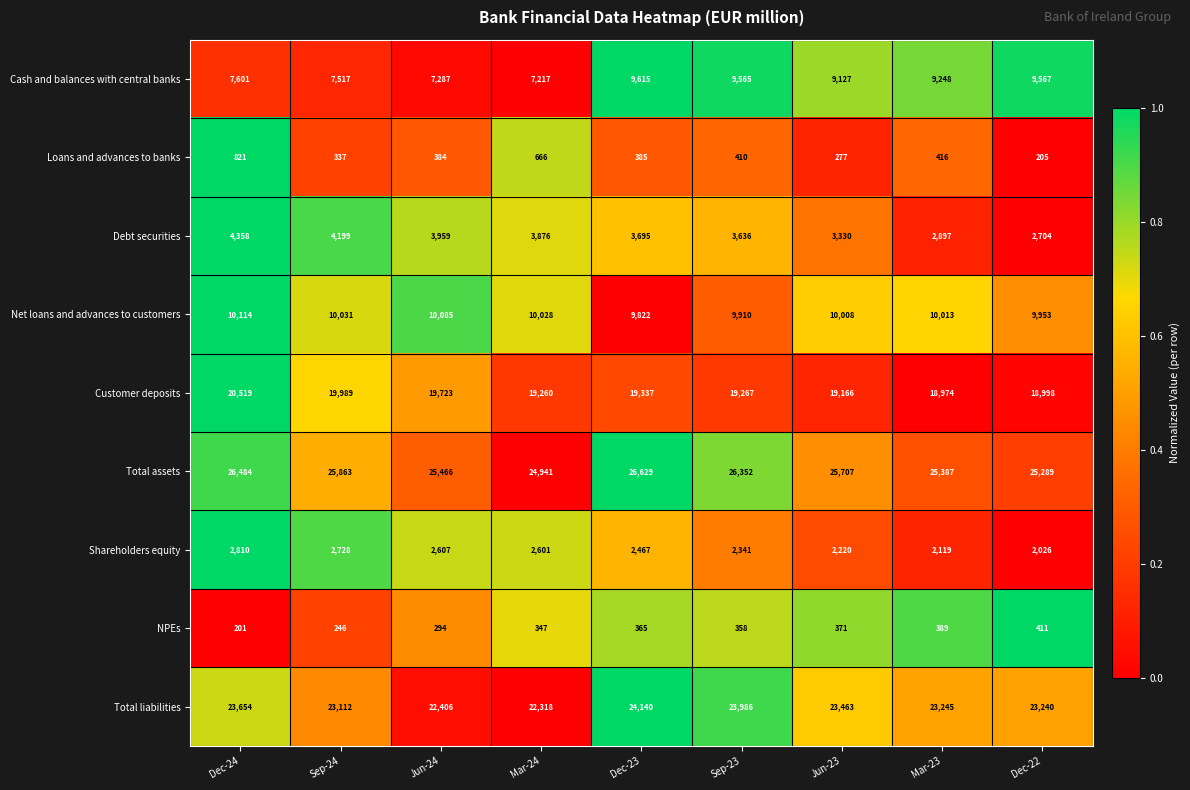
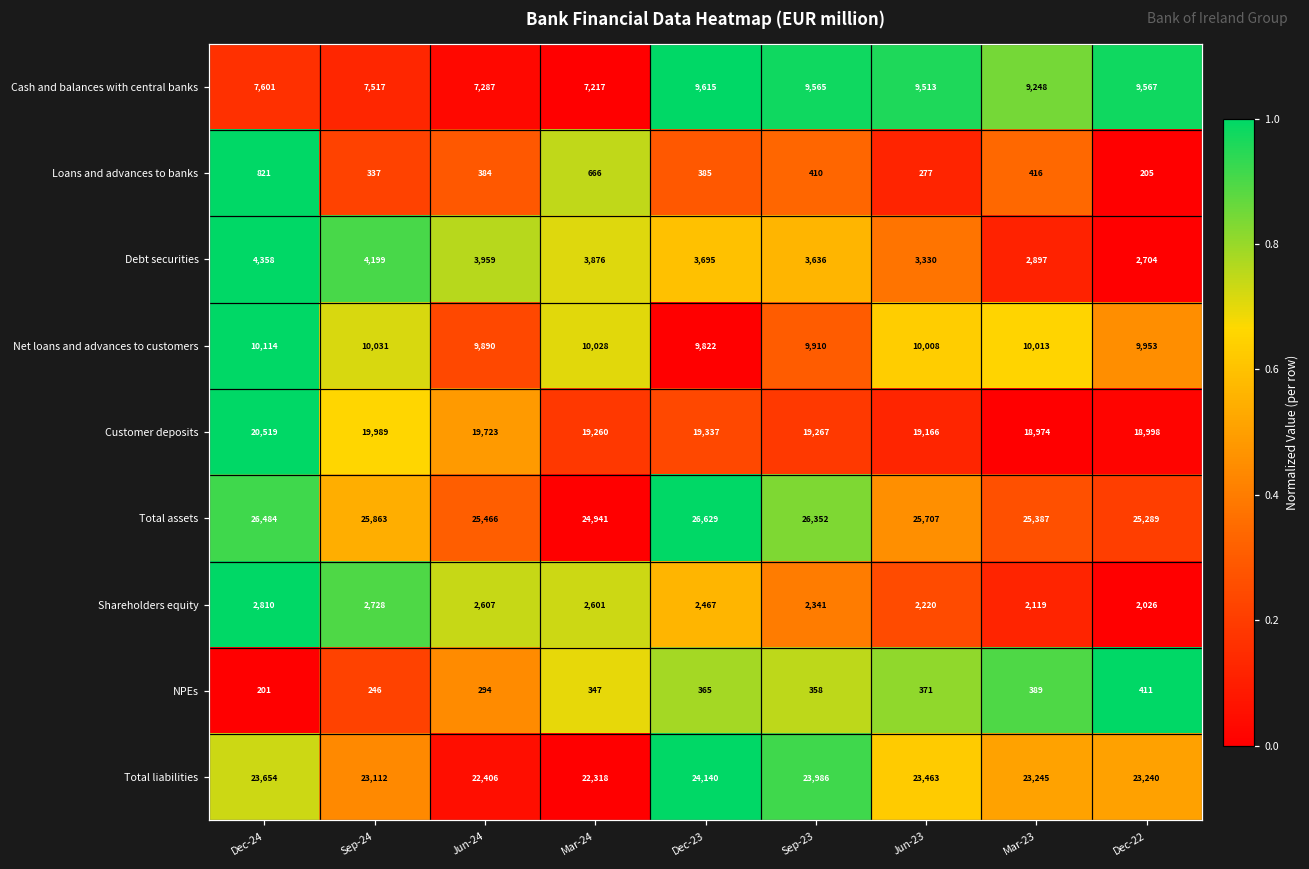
Cash and balances with central banks, Jun-23: 9,127 -> 9,513
Net loans and advances to customers, Jun-24: 10,085 -> 9,890
